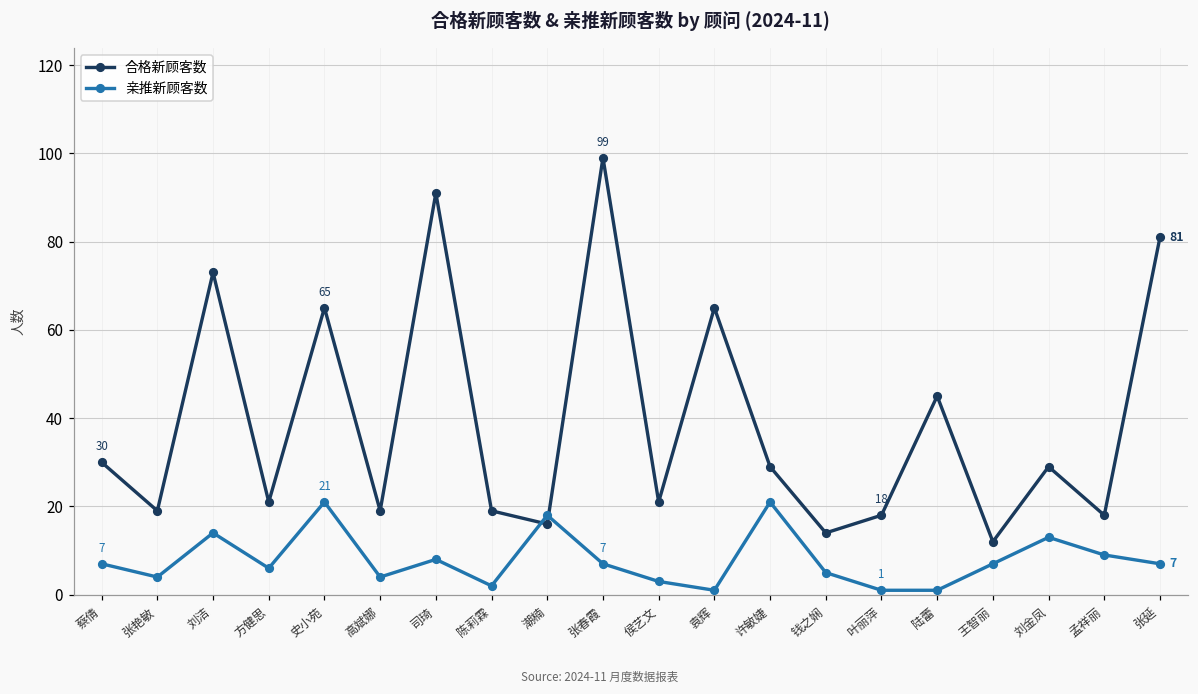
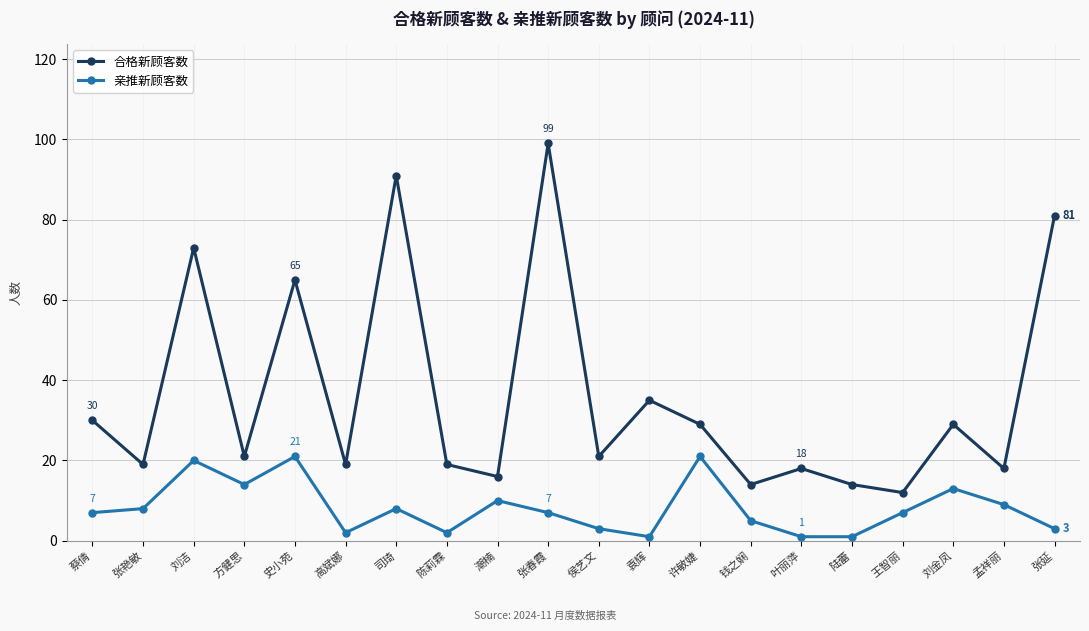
亲推新顾客数, 张艳敏: 4 -> 8
亲推新顾客数, 刘洁: 14 -> 20
亲推新顾客数, 方健思: 6 -> 14
亲推新顾客数, 高斌娜: 4 -> 2
亲推新顾客数, 潮楠: 18 -> 10
合格新顾客数, 袁辉: 65 -> 35
合格新顾客数, 陆蕾: 45 -> 14
亲推新顾客数, 张延: 7 -> 3
